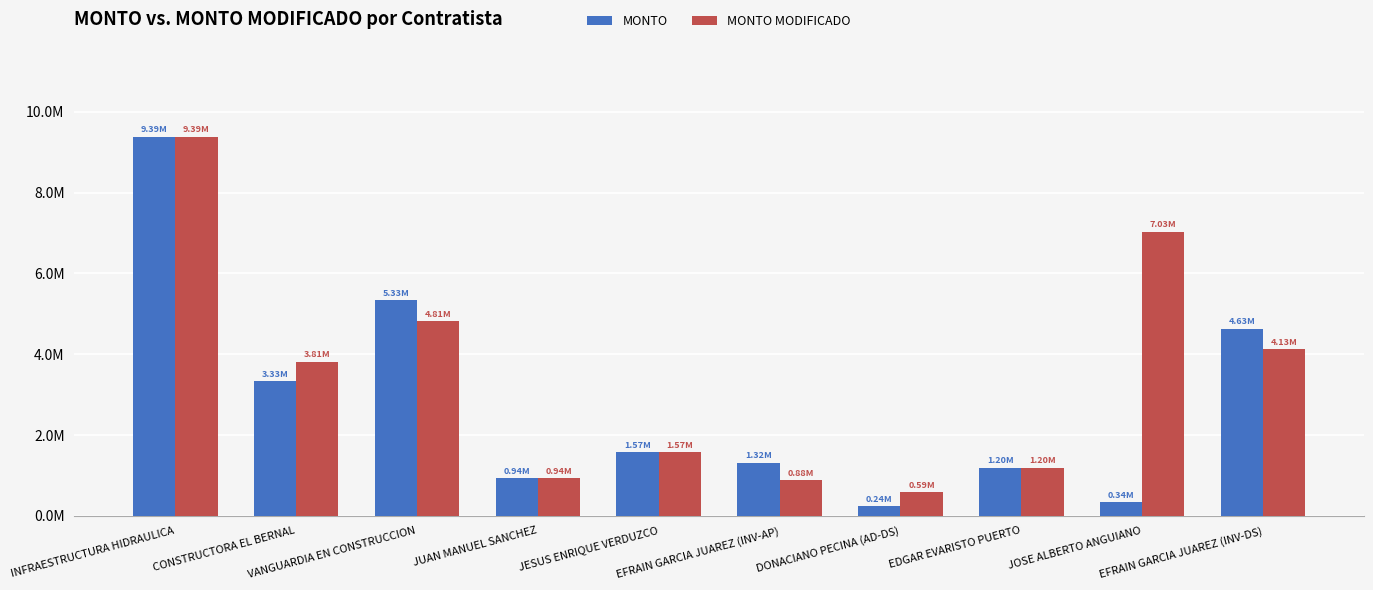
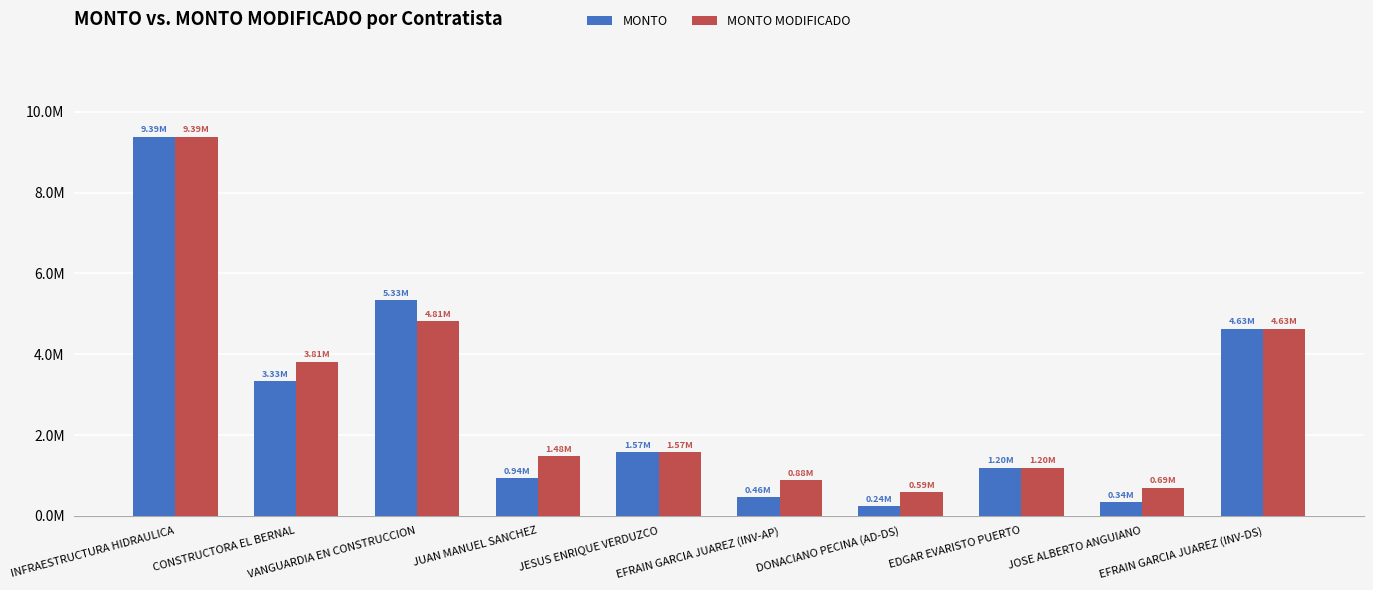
MONTO MODIFICADO, JUAN MANUEL SANCHEZ: 0.94M -> 1.48M
MONTO, EFRAIN GARCIA JUAREZ (INV-AP): 1.32M -> 0.46M
MONTO MODIFICADO, JOSE ALBERTO ANGUIANO: 7.03M -> 0.69M
MONTO MODIFICADO, EFRAIN GARCIA JUAREZ (INV-DS): 4.13M -> 4.63M
